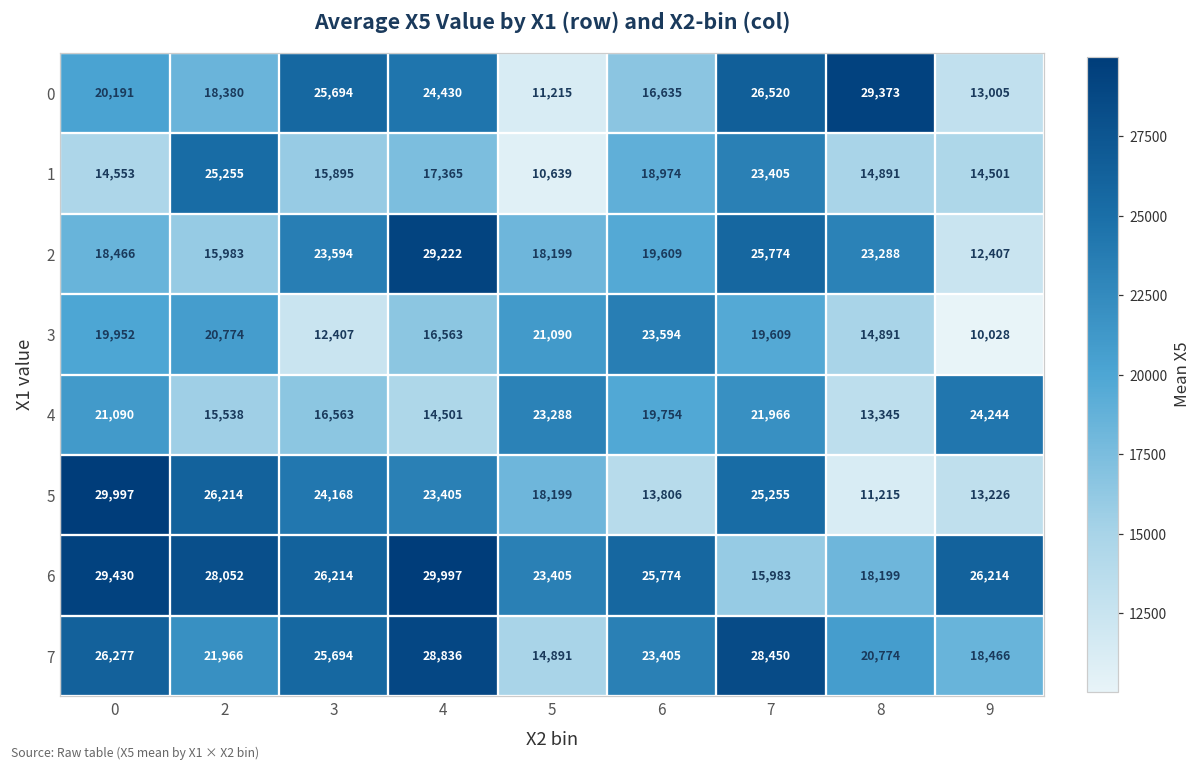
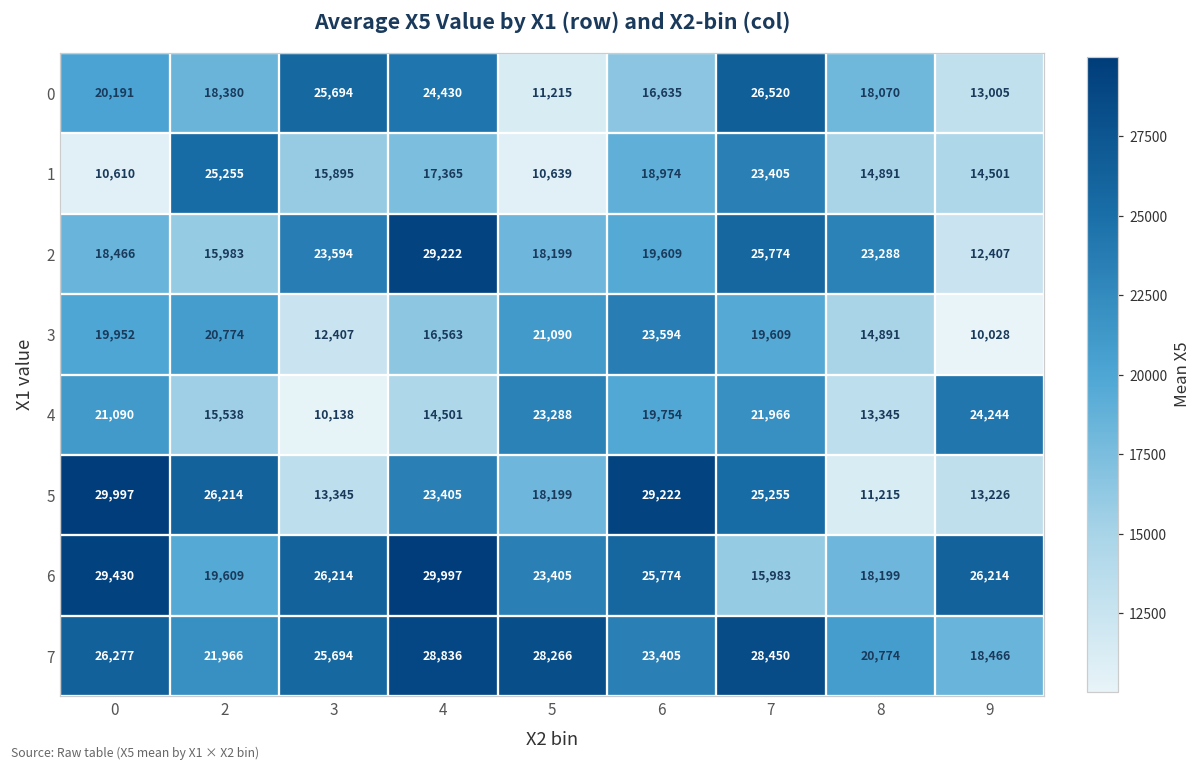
0, 8: 29,373 -> 18,070
1, 0: 14,553 -> 10,610
4, 3: 16,563 -> 10,138
5, 3: 24,168 -> 13,345
5, 6: 13,806 -> 29,222
6, 2: 28,052 -> 19,609
7, 5: 14,891 -> 28,266
